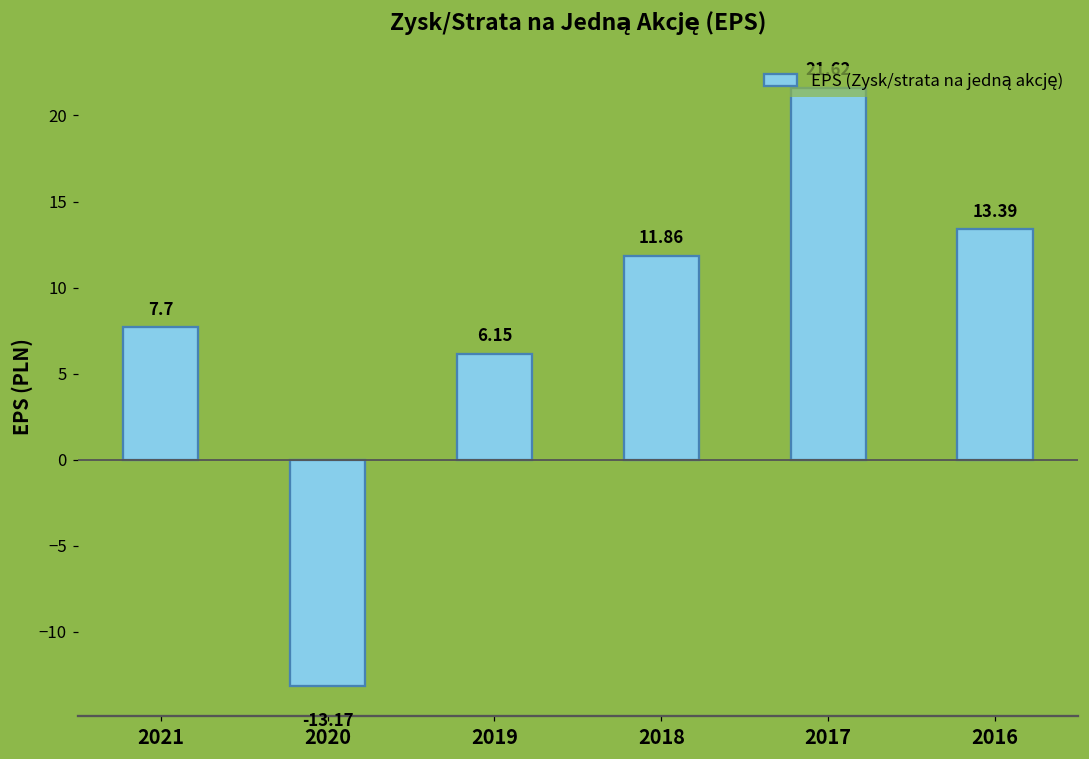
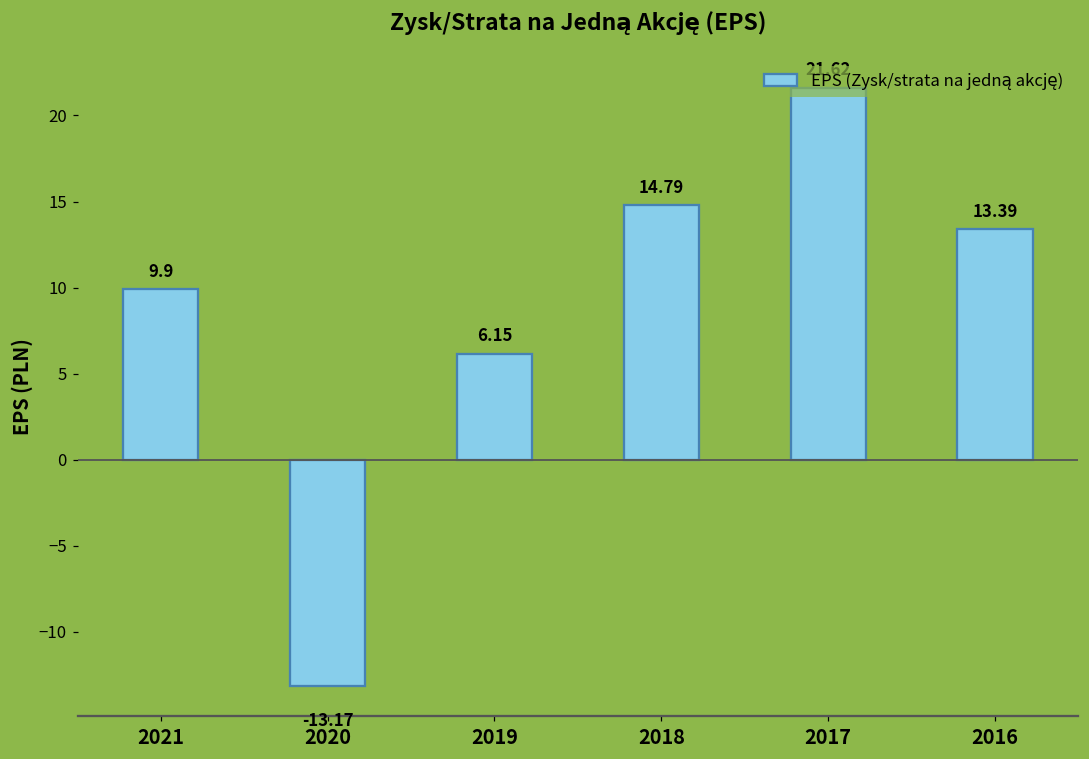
2021: 7.7 -> 9.9
2018: 11.86 -> 14.79
